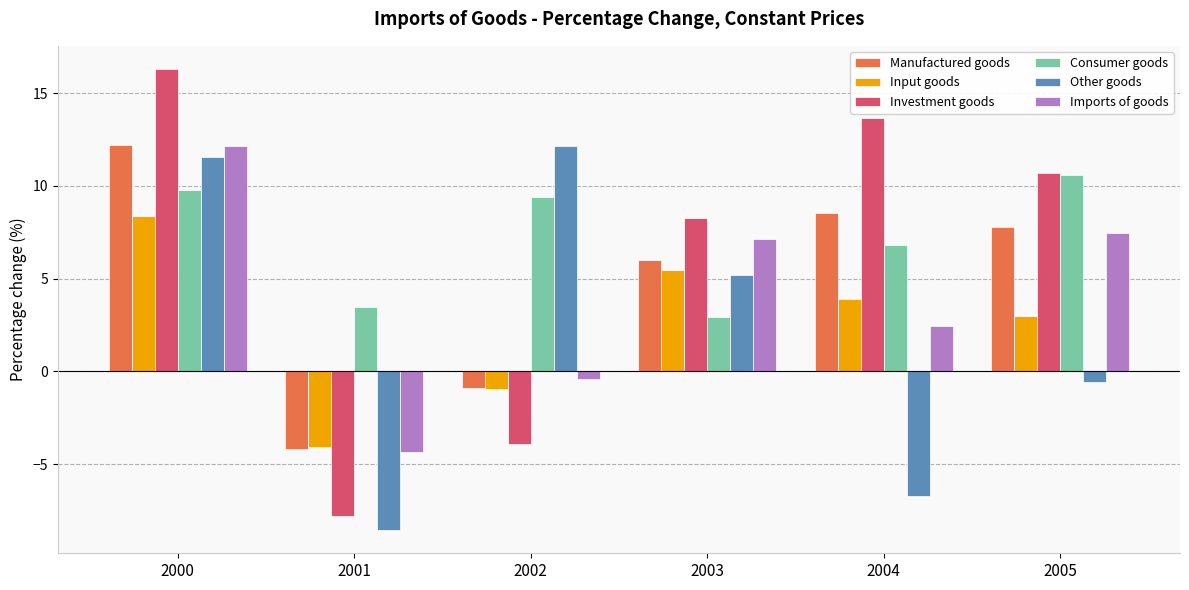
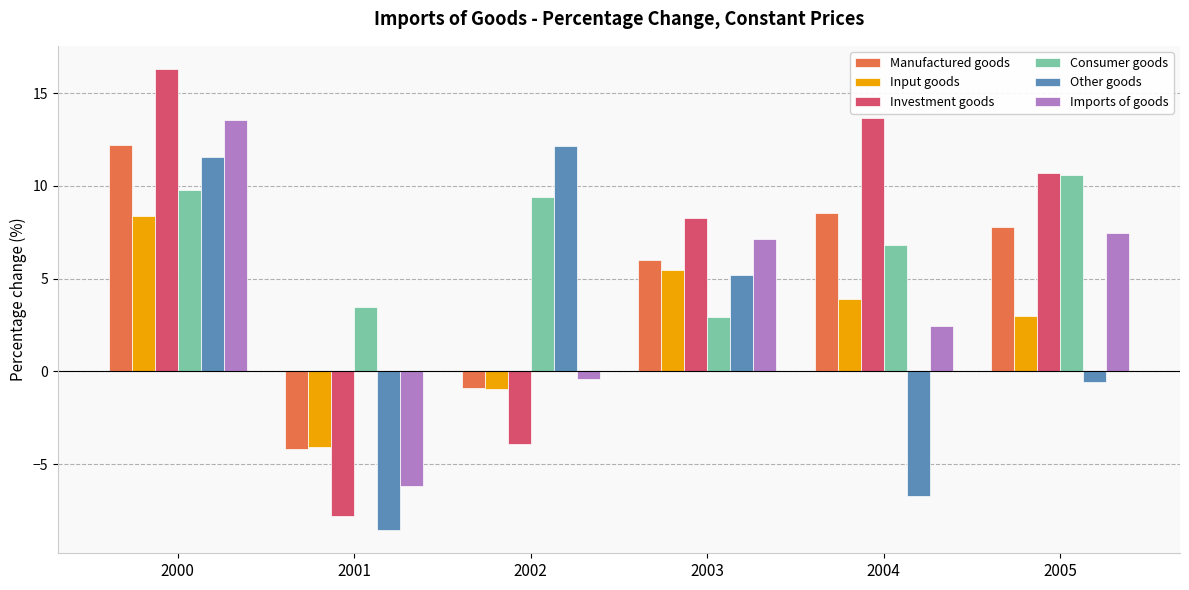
Imports of goods, 2000: 12.2 -> 13.5
Imports of goods, 2001: -4.3 -> -6.2
